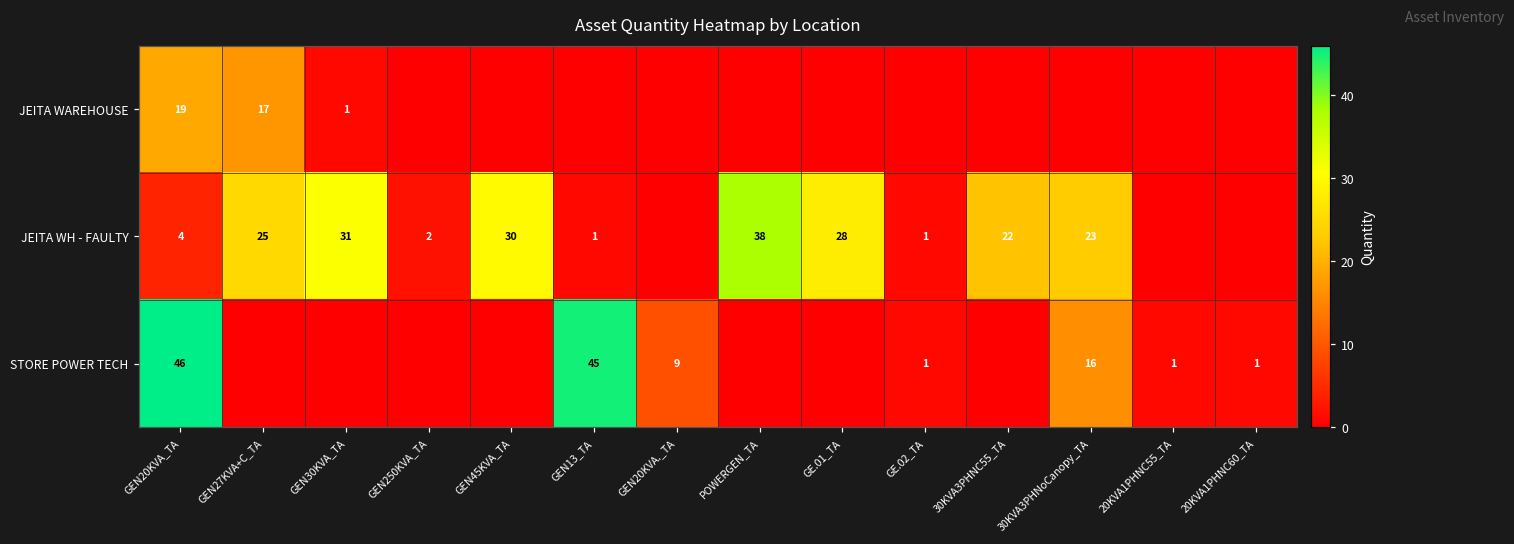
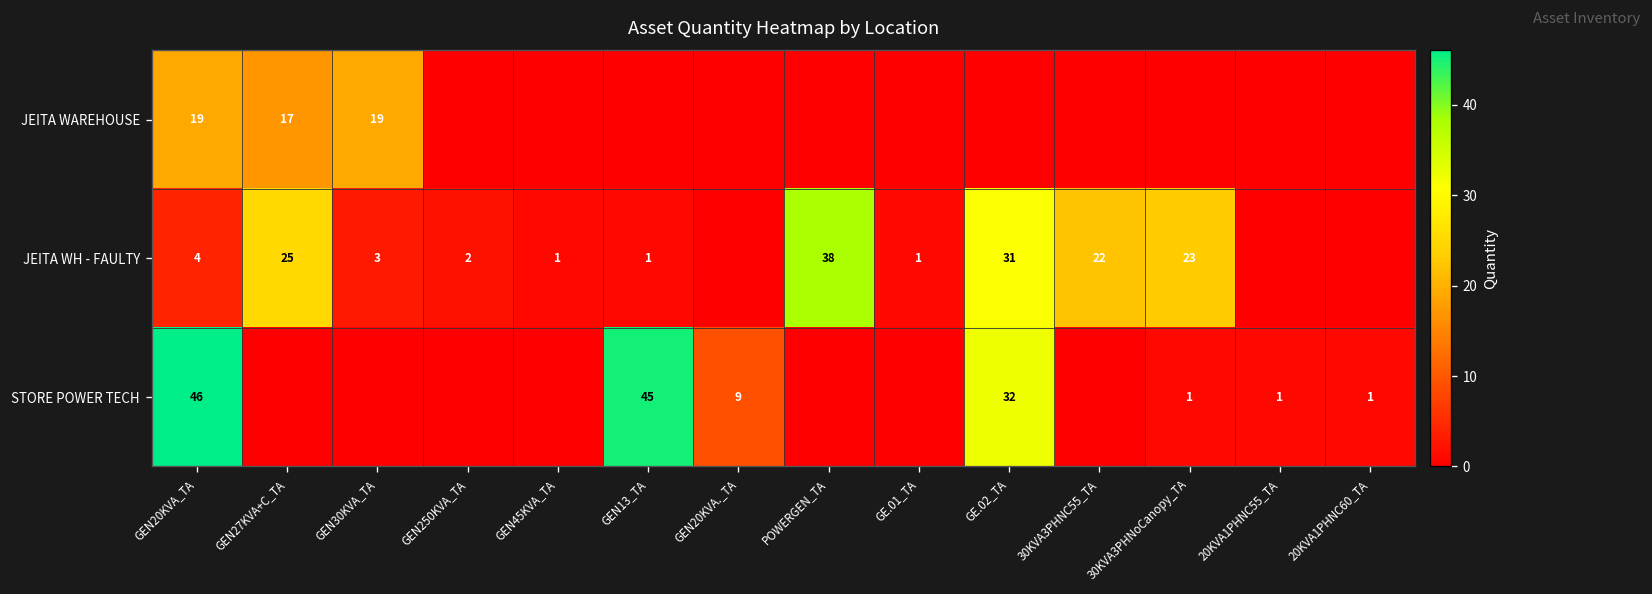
JEITA WAREHOUSE, GEN30KVA_TA: 1 -> 19
JEITA WH - FAULTY, GEN30KVA_TA: 31 -> 3
JEITA WH - FAULTY, GEN45KVA_TA: 30 -> 1
JEITA WH - FAULTY, GE.01_TA: 28 -> 1
JEITA WH - FAULTY, GE.02_TA: 1 -> 31
STORE POWER TECH, GE.02_TA: 1 -> 32
STORE POWER TECH, 30KVA3PHNoCanopy_TA: 16 -> 1
